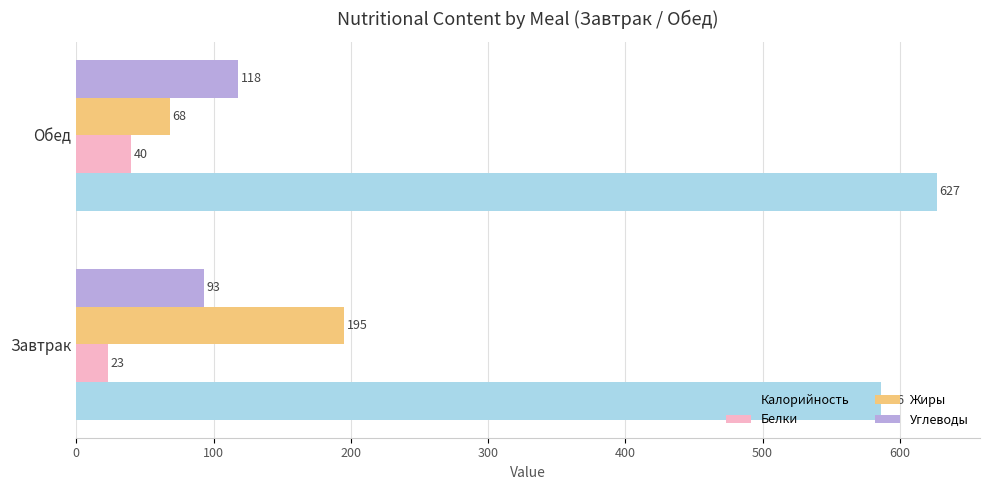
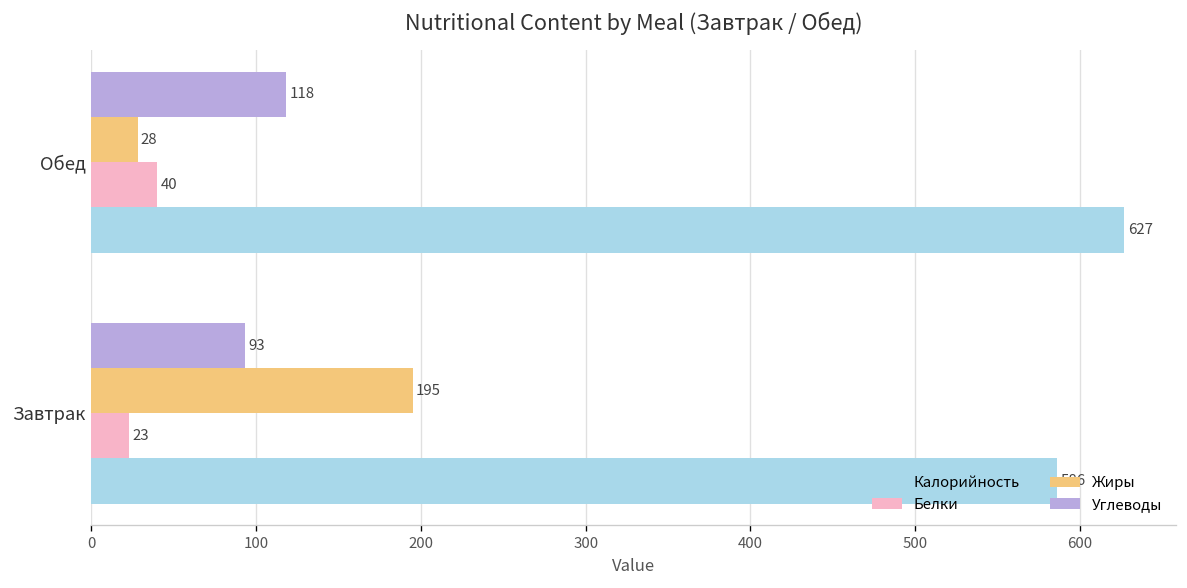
Жиры, Обед: 68 -> 28
